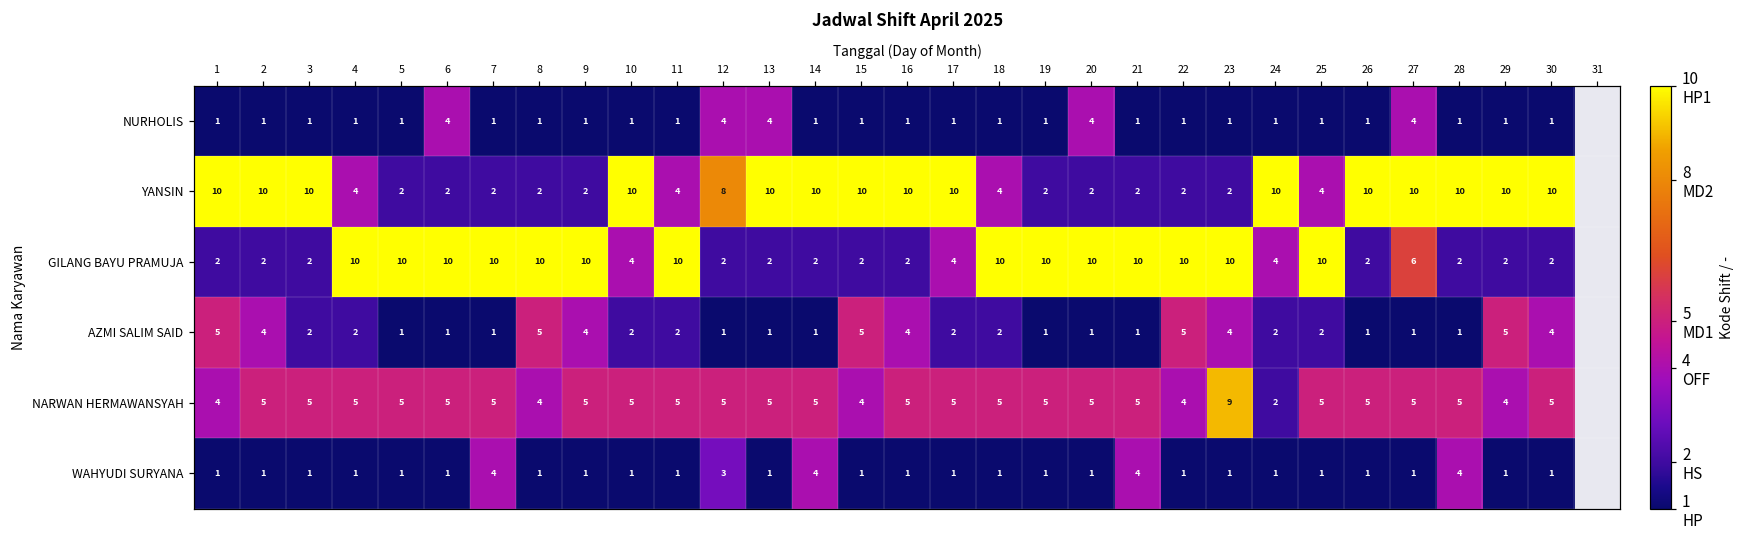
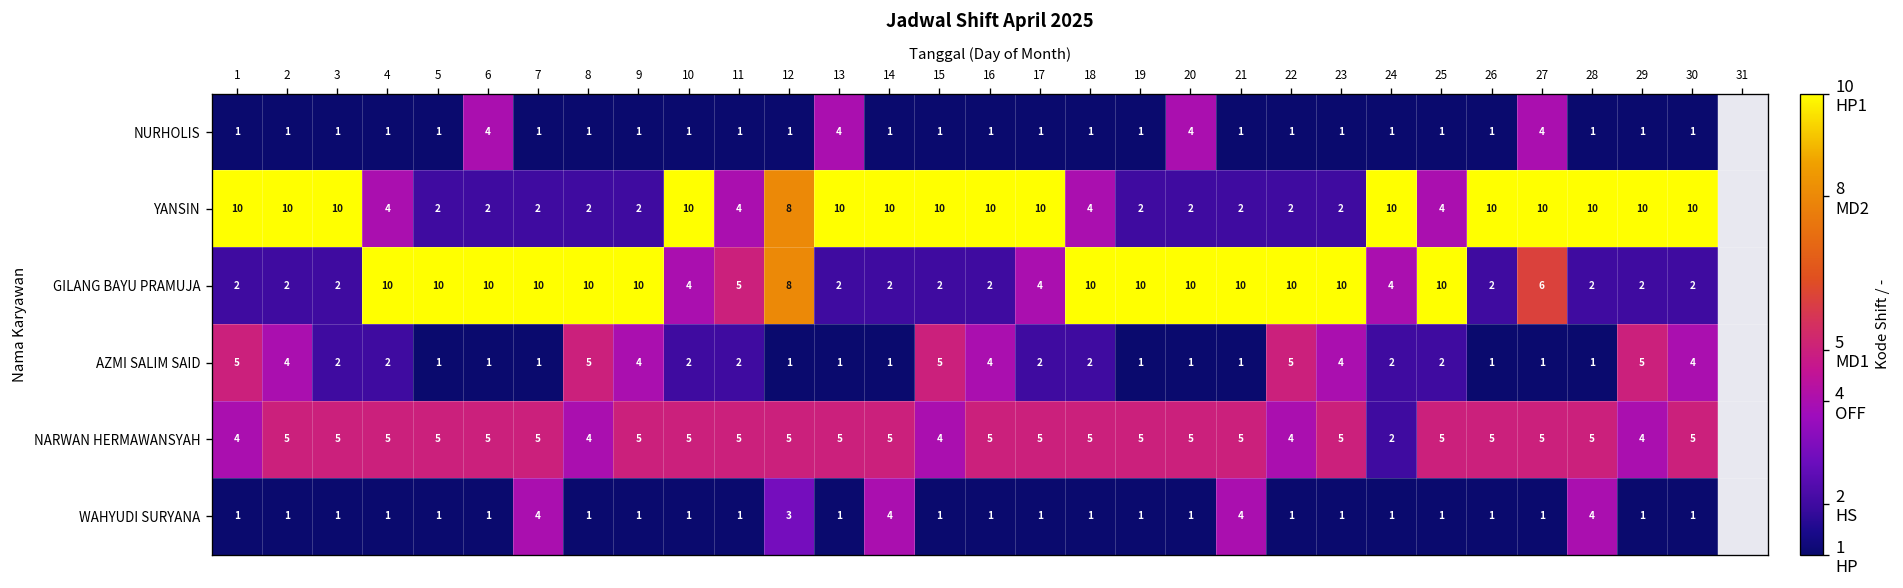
NURHOLIS, 12: 4 -> 1
GILANG BAYU PRAMUJA, 11: 10 -> 5
GILANG BAYU PRAMUJA, 12: 2 -> 8
NARWAN HERMAWANSYAH, 23: 9 -> 5
